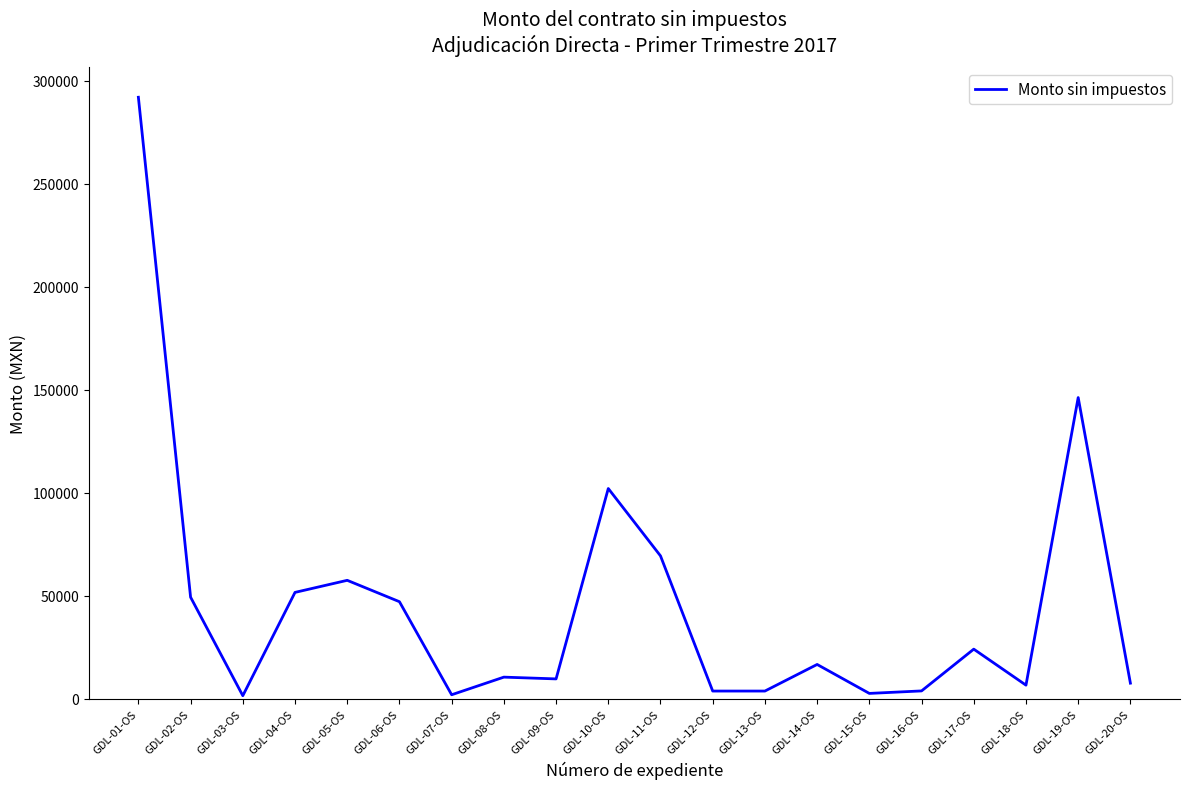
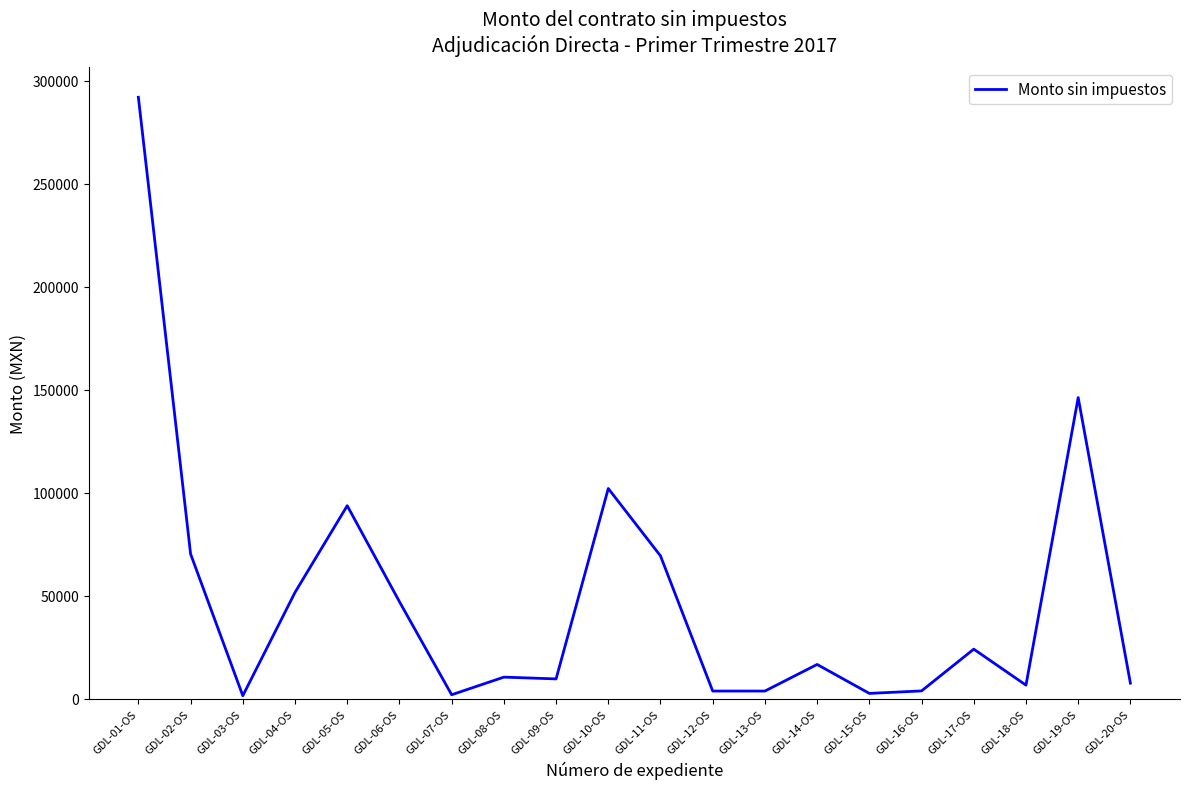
GDL-02-OS: 49000 -> 70000
GDL-05-OS: 57000 -> 94000
